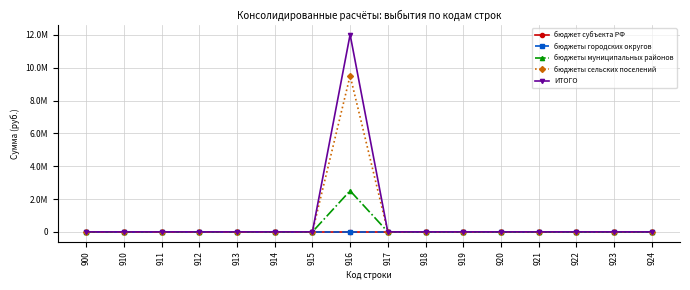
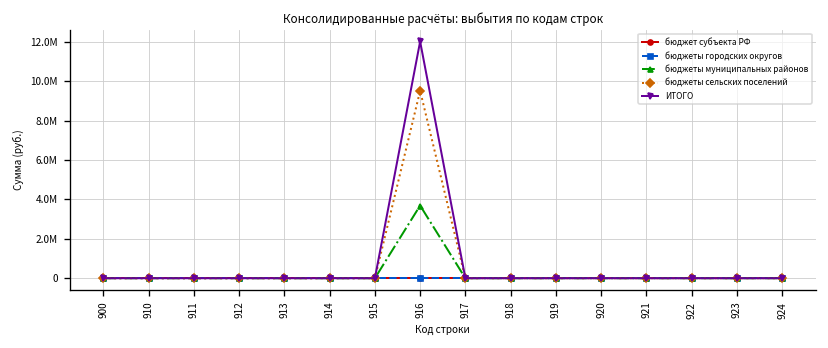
бюджеты муниципальных районов, 916: 2500000 -> 3700000
